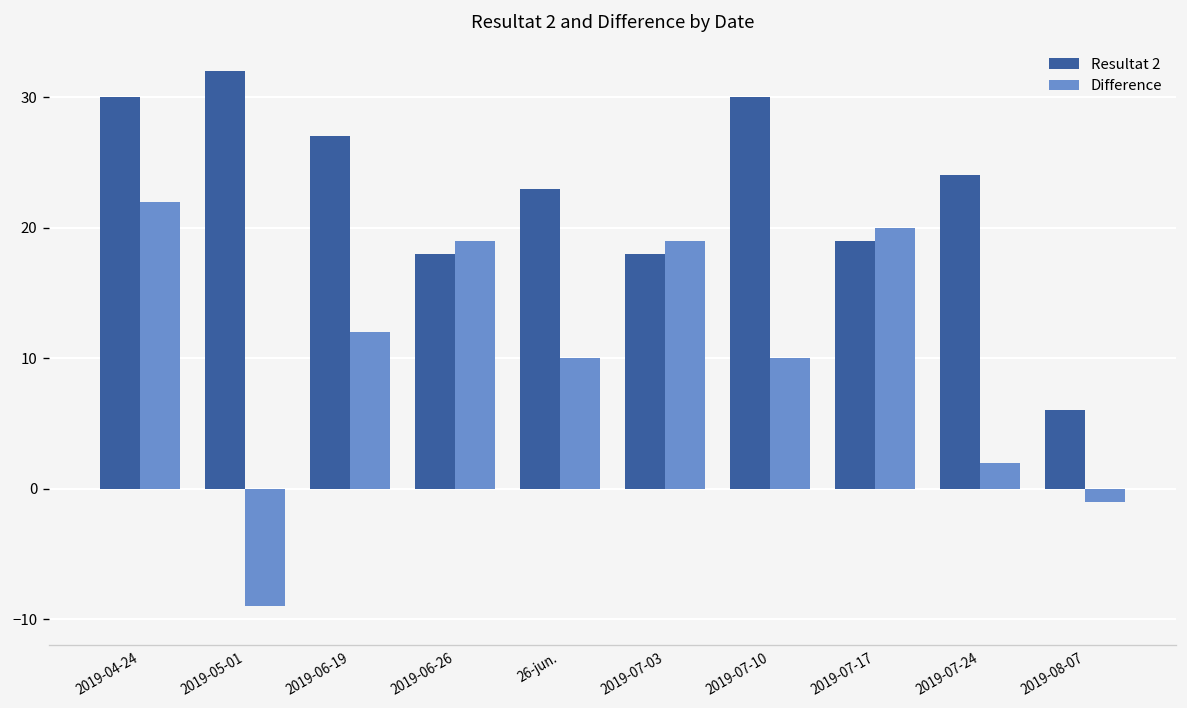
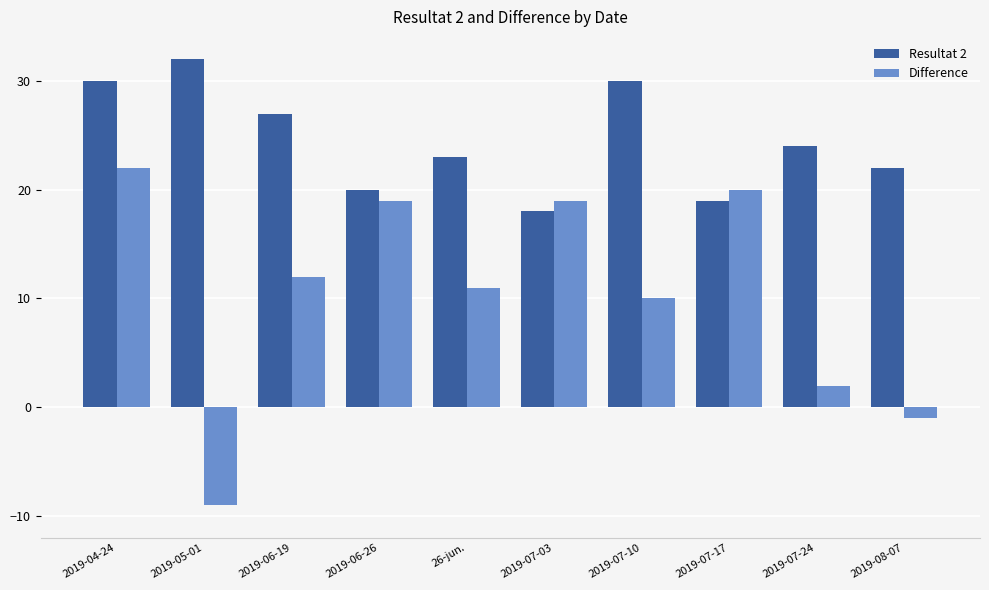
Resultat 2, 2019-06-26: 18 -> 20
Difference, 26-jun.: 10 -> 11
Resultat 2, 2019-08-07: 6 -> 22
